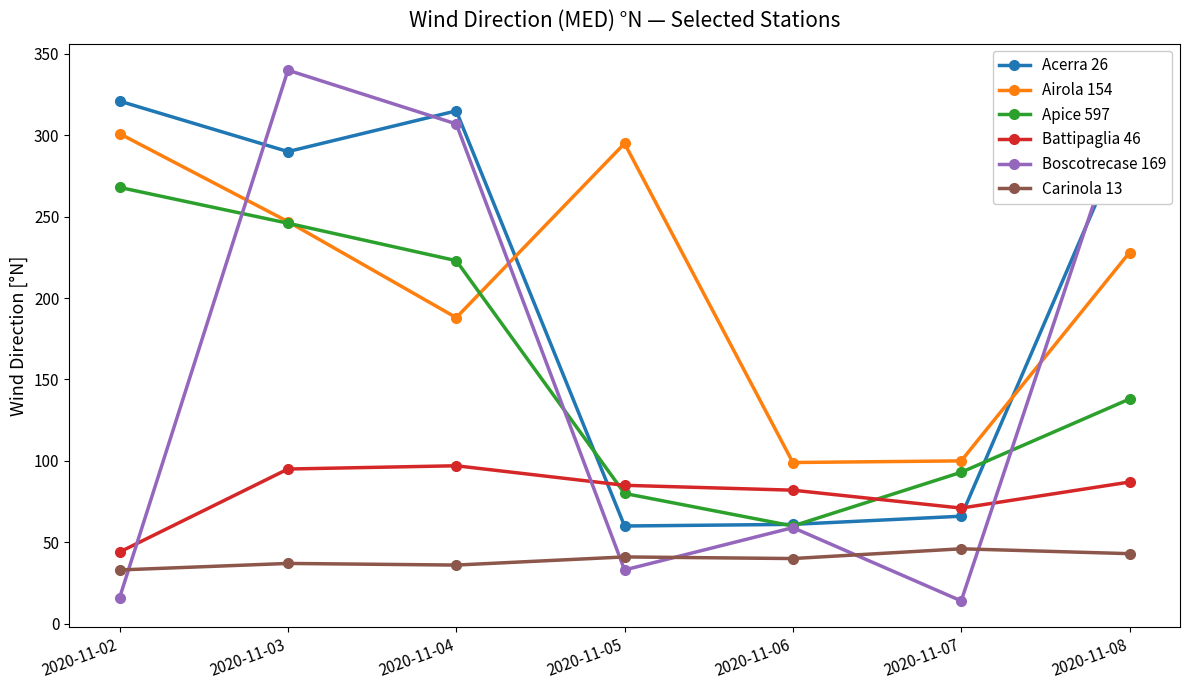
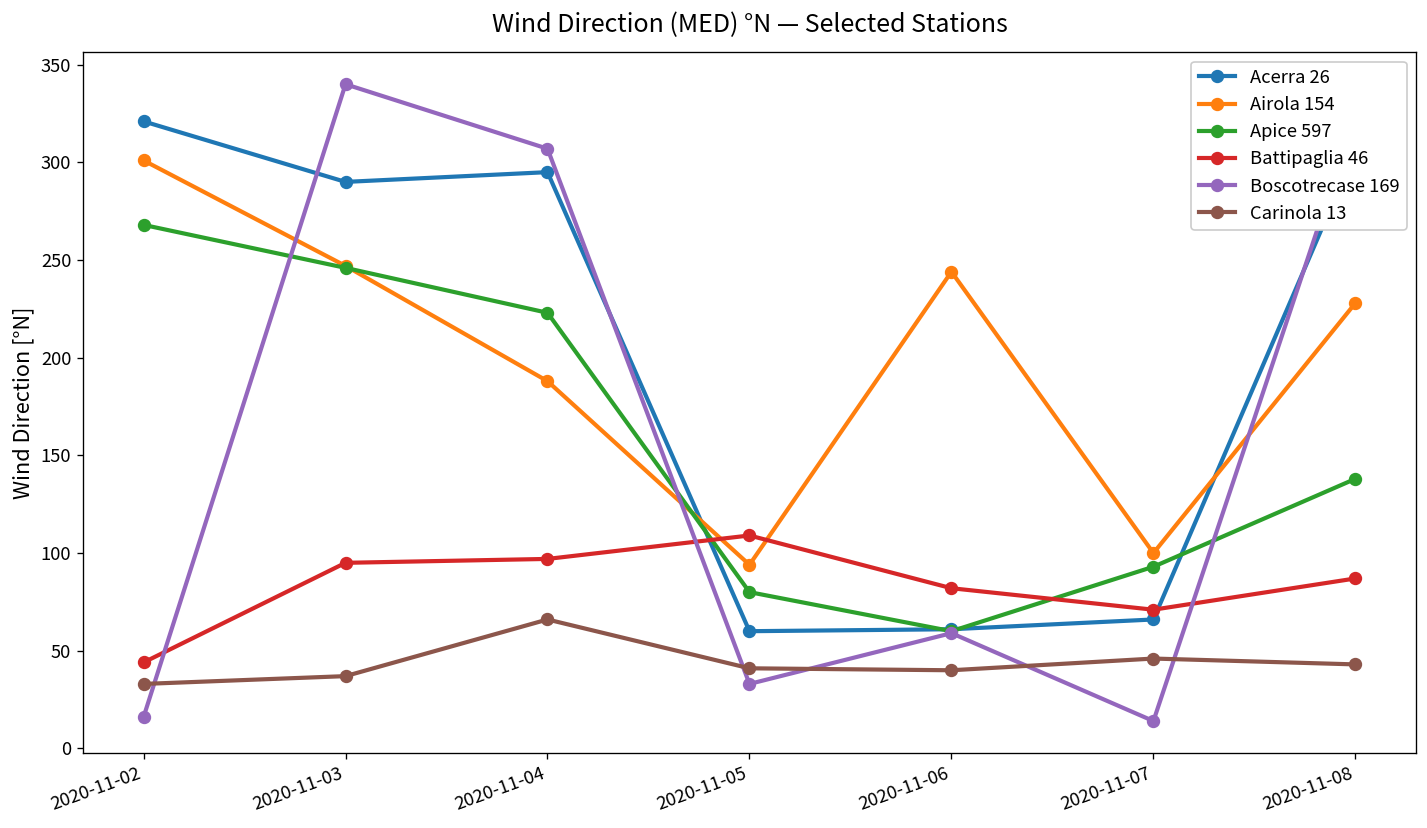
Acerra 26, 2020-11-04: 315 -> 295
Carinola 13, 2020-11-04: 36 -> 66
Airola 154, 2020-11-05: 295 -> 94
Battipaglia 46, 2020-11-05: 85 -> 109
Airola 154, 2020-11-06: 99 -> 244
